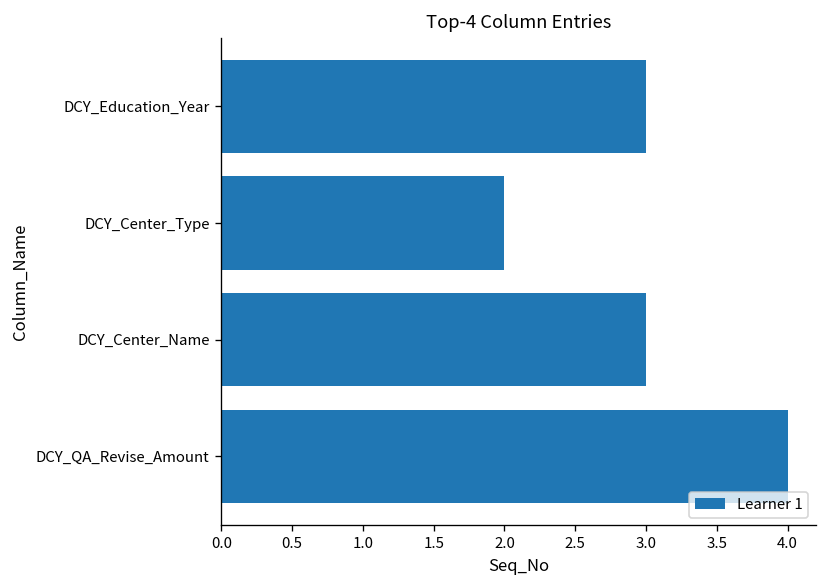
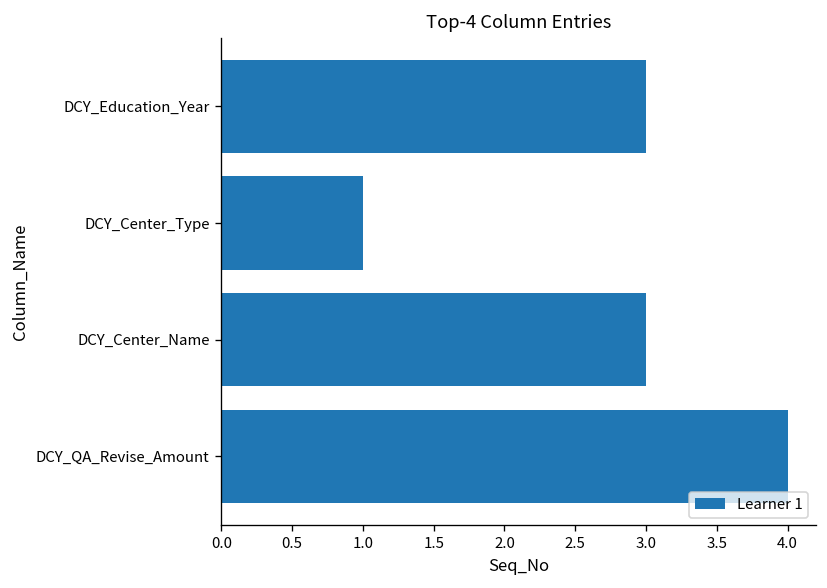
DCY_Center_Type: 2 -> 1
